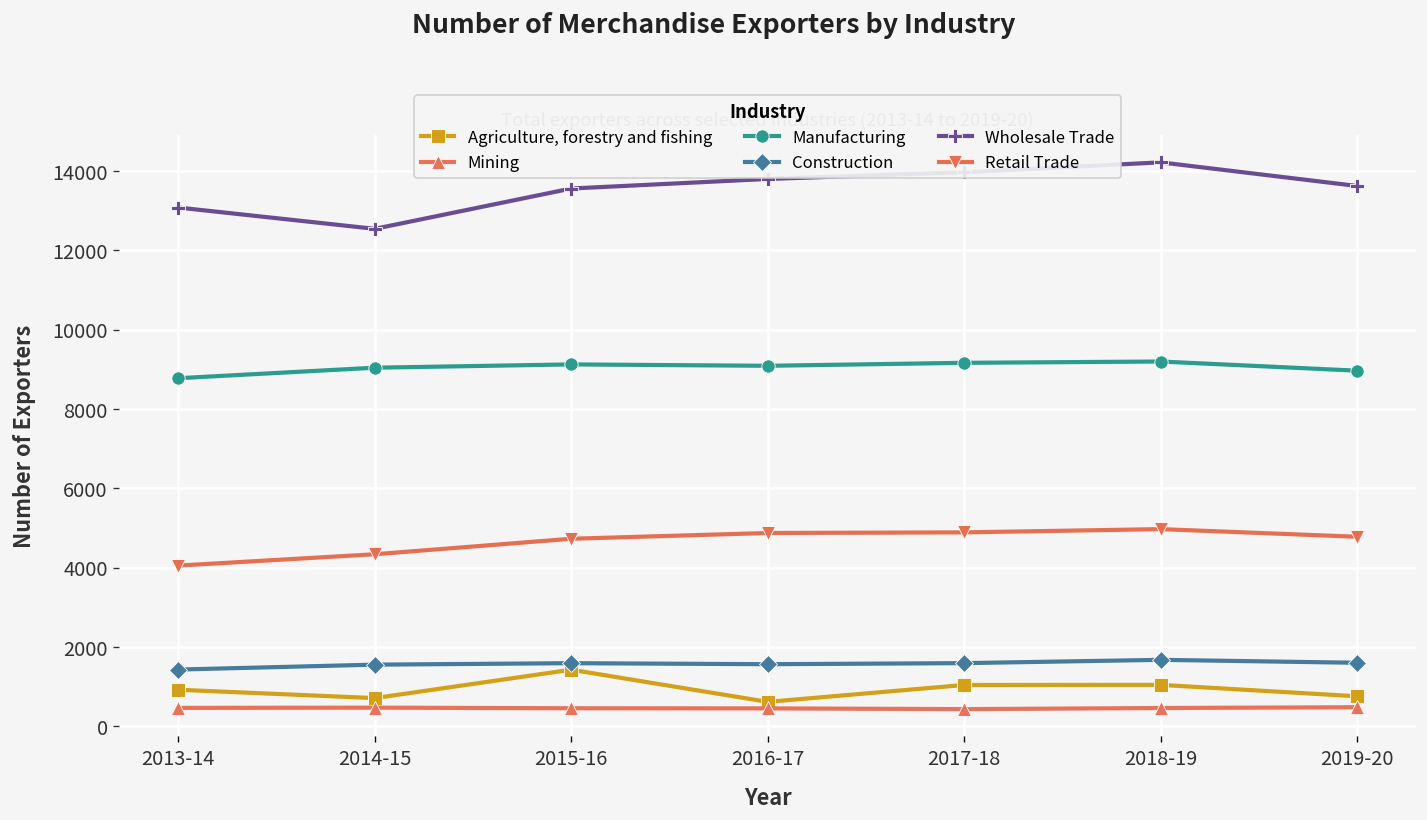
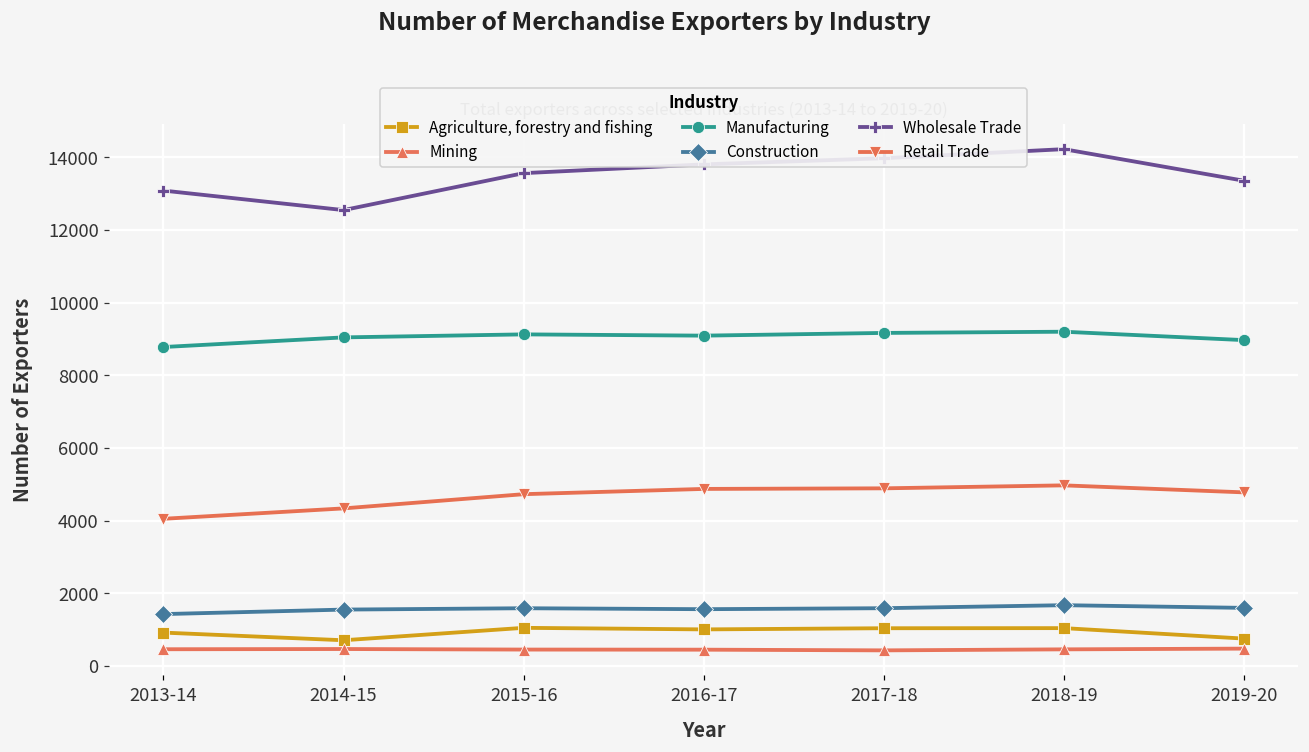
Agriculture, forestry and fishing, 2015-16: 1400 -> 1100
Agriculture, forestry and fishing, 2016-17: 600 -> 1000
Wholesale Trade, 2019-20: 13600 -> 13400
